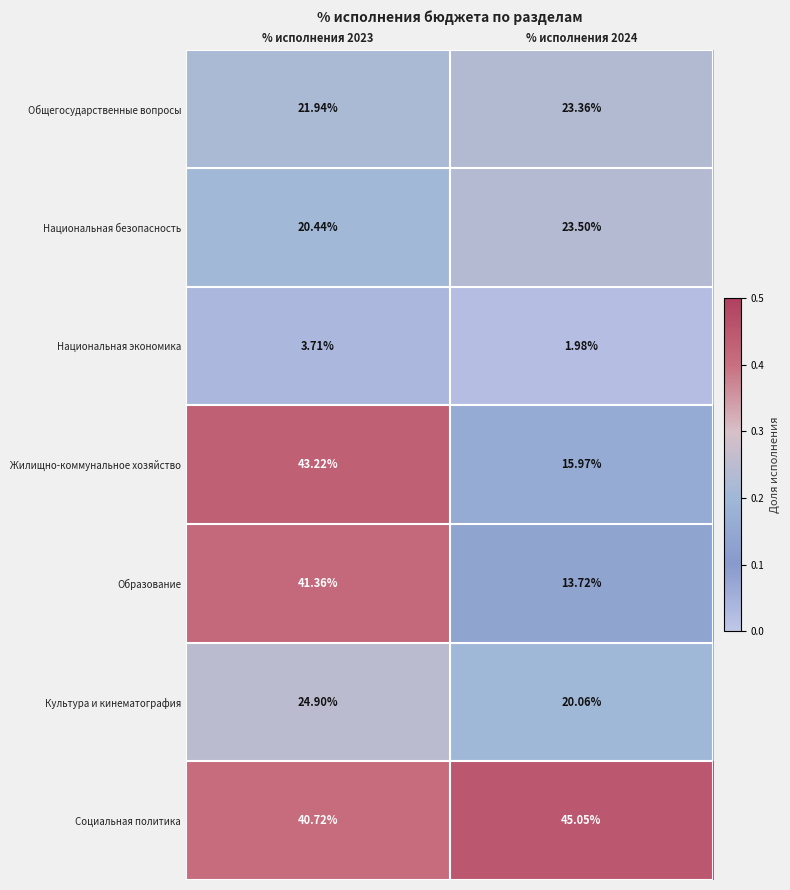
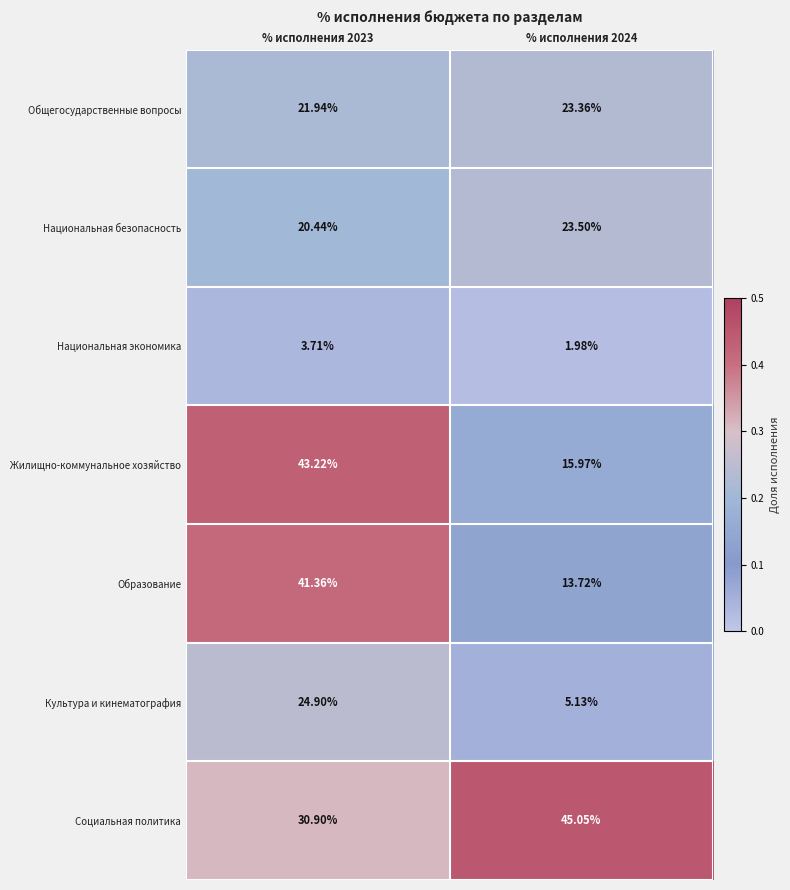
Культура и кинематография, % исполнения 2024: 20.06% -> 5.13%
Социальная политика, % исполнения 2023: 40.72% -> 30.90%
